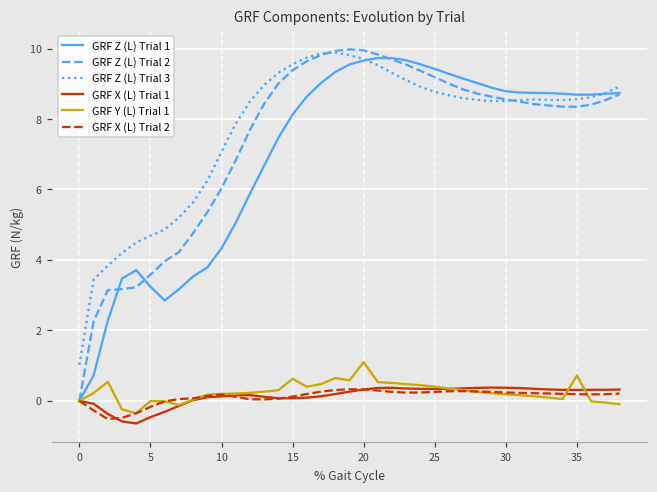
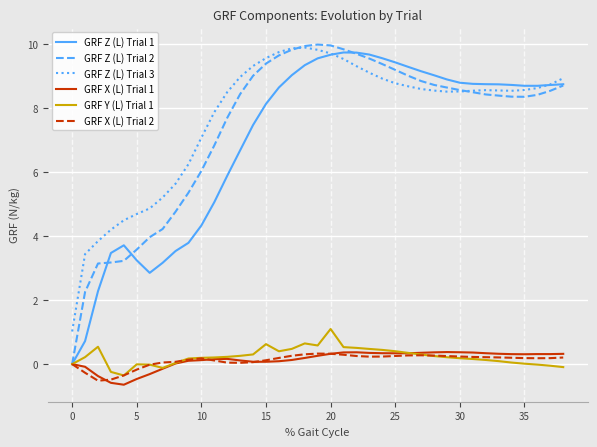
GRF Y (L) Trial 1, 35: 0.7 -> 0.0
